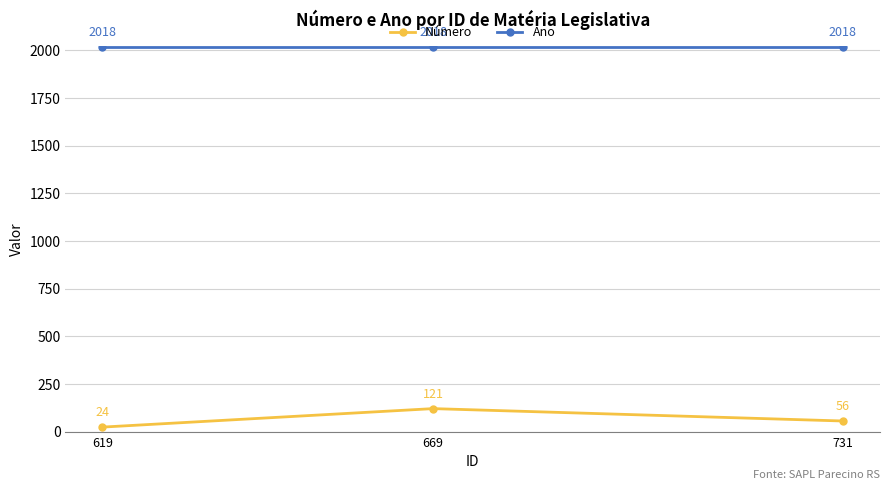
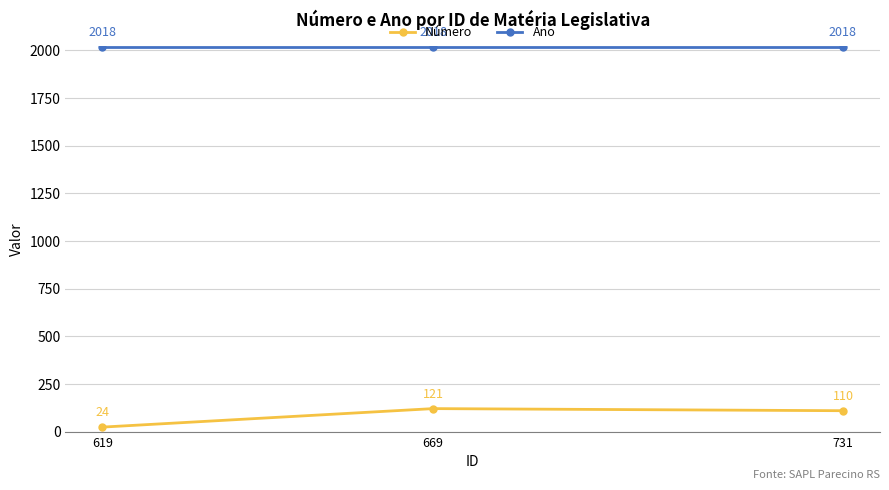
Número, 731: 56 -> 110
